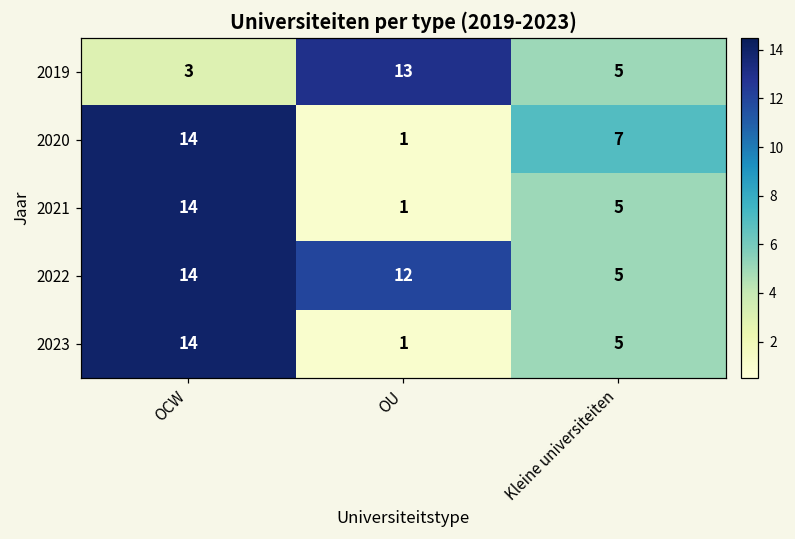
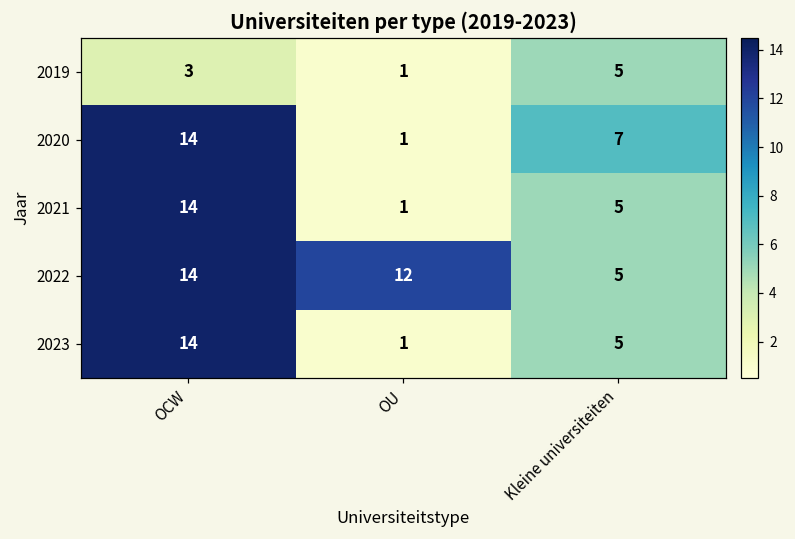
2019, OU: 13 -> 1
